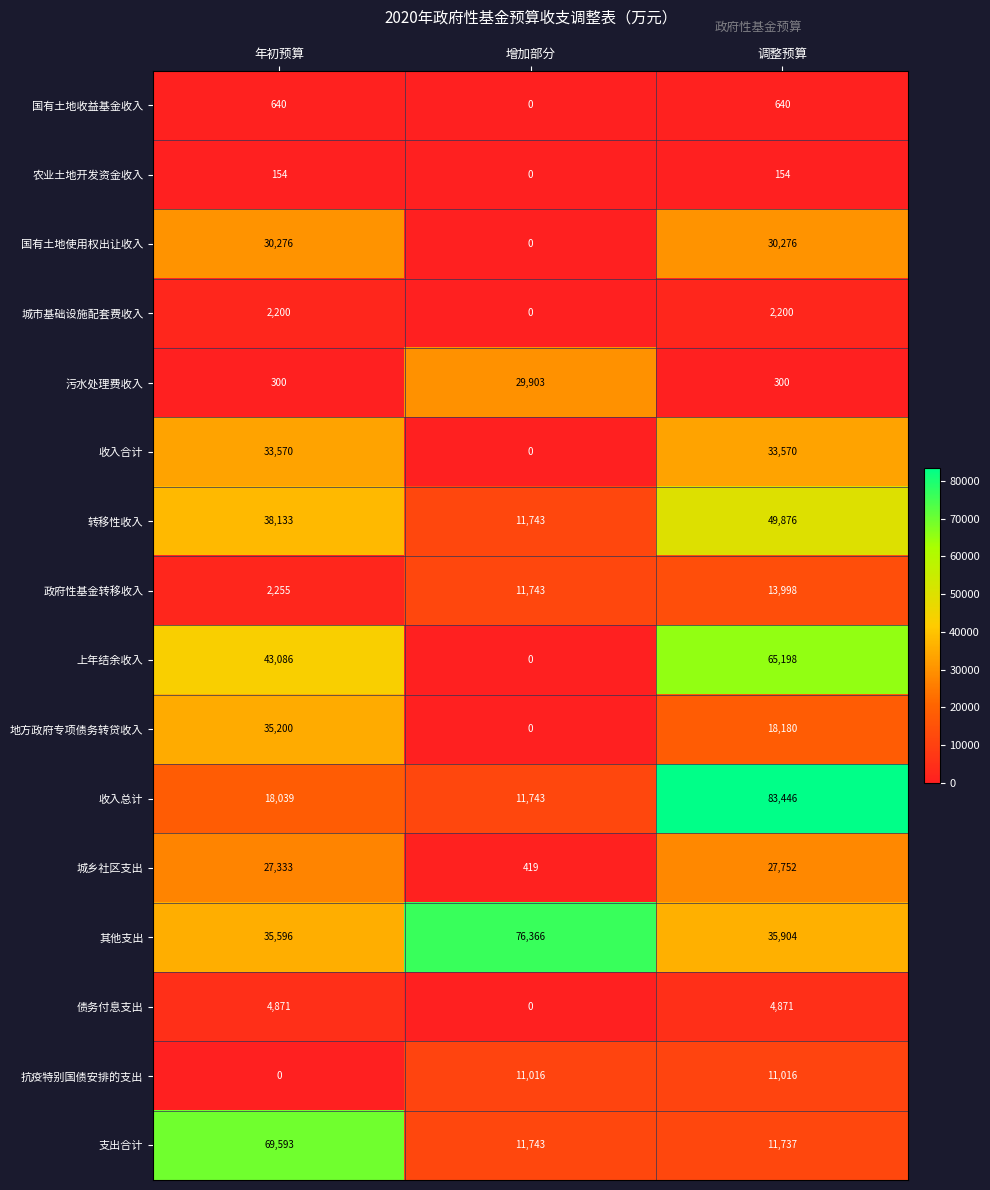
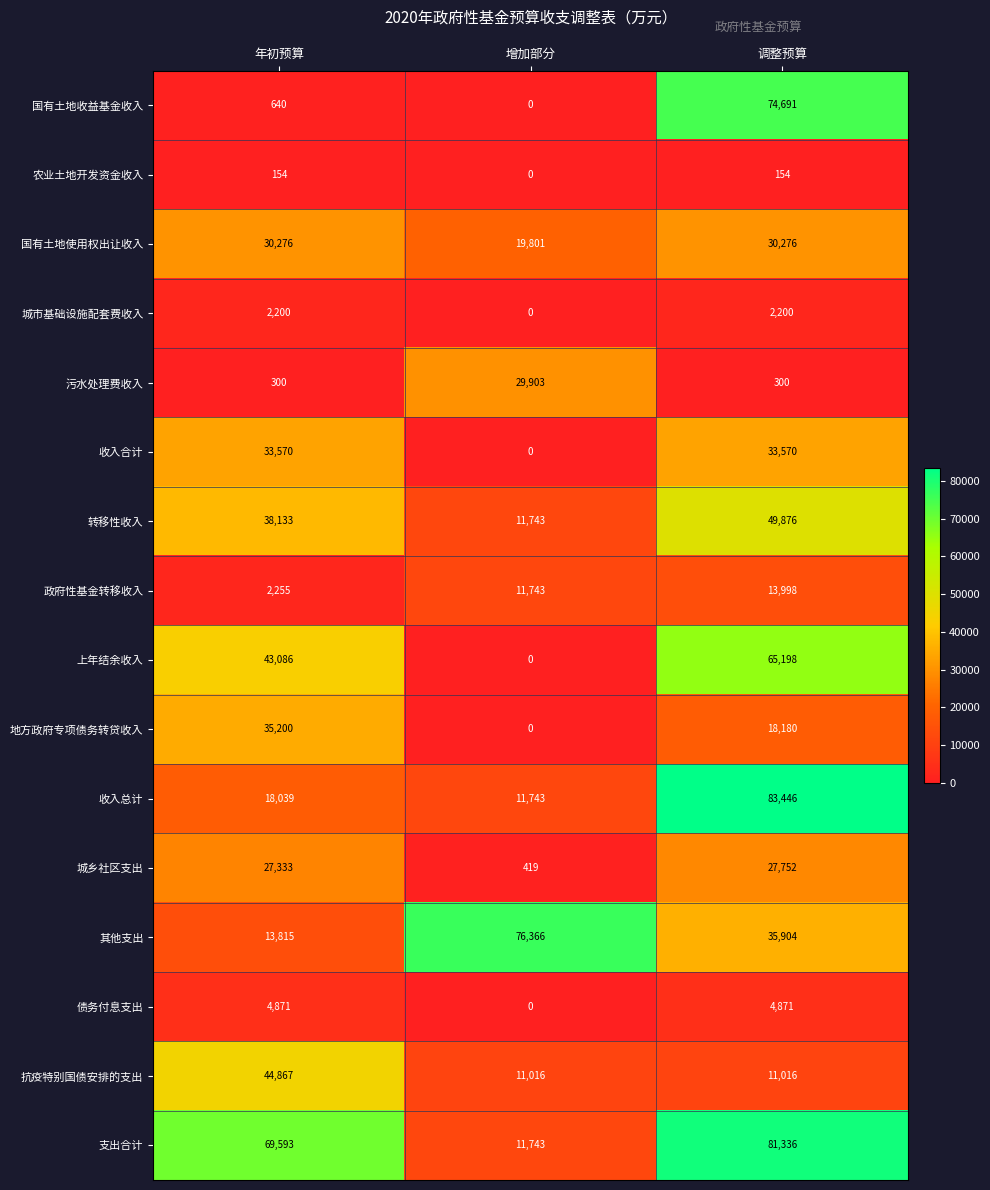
国有土地收益基金收入, 调整预算: 640 -> 74,691
国有土地使用权出让收入, 增加部分: 0 -> 19,801
其他支出, 年初预算: 35,596 -> 13,815
抗疫特别国债安排的支出, 年初预算: 0 -> 44,867
支出合计, 调整预算: 11,737 -> 81,336
